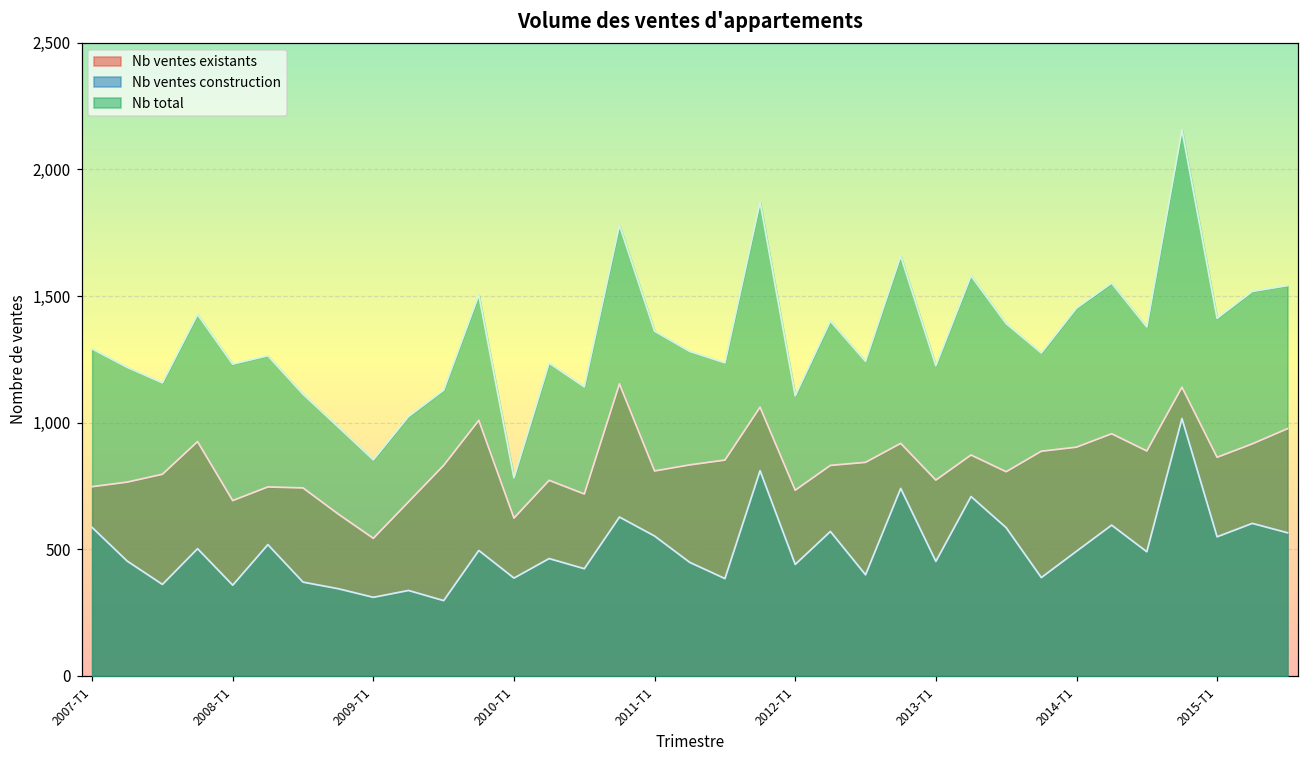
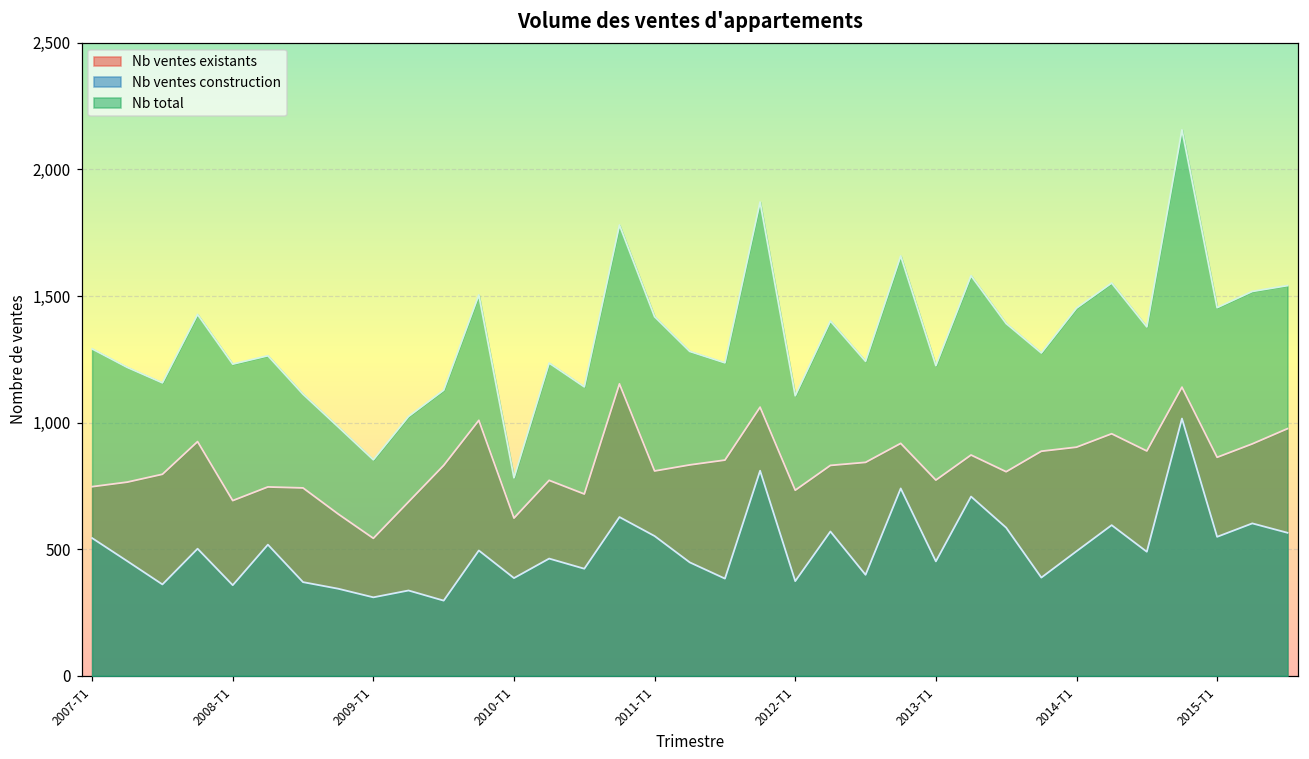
Nb ventes construction, 2007-T1: 590 -> 540
Nb total, 2011-T1: 1,360 -> 1,420
Nb ventes construction, 2012-T1: 440 -> 370
Nb total, 2015-T1: 1,410 -> 1,450
